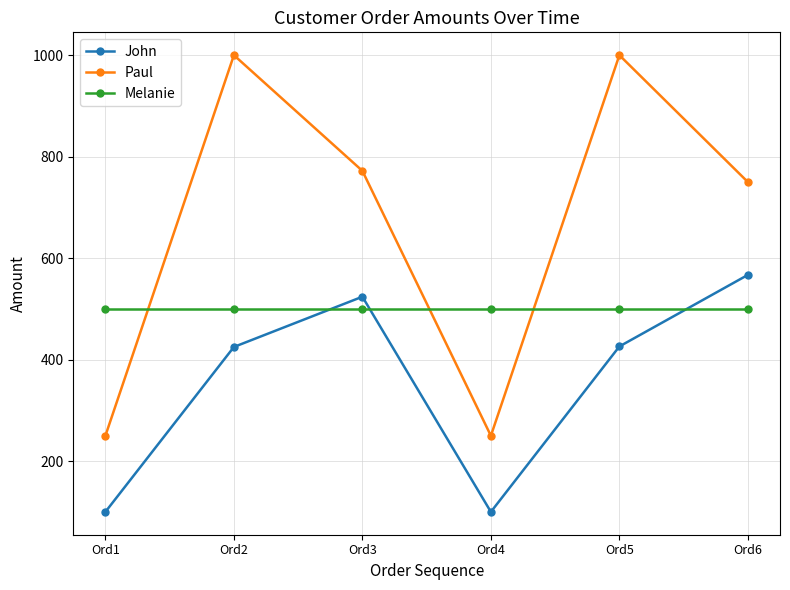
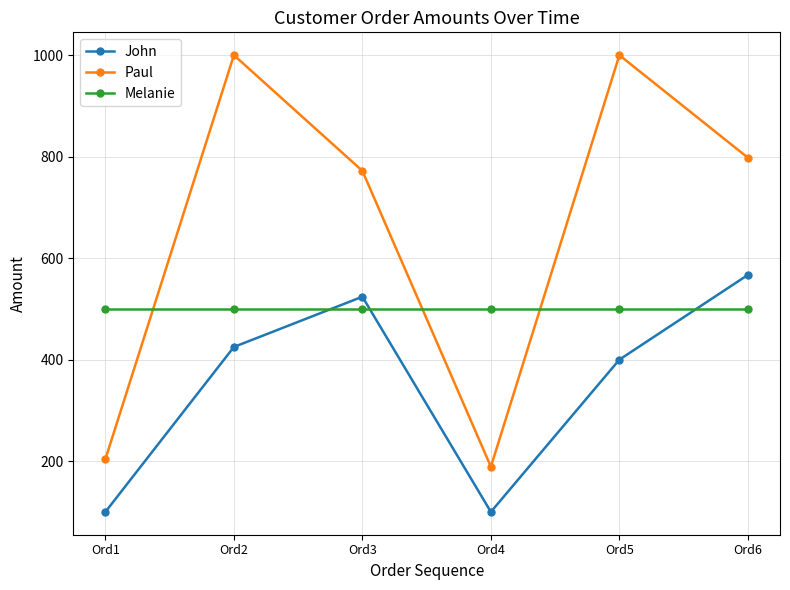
Paul, Ord1: 250 -> 200
Paul, Ord4: 250 -> 190
John, Ord5: 430 -> 400
Paul, Ord6: 750 -> 800
